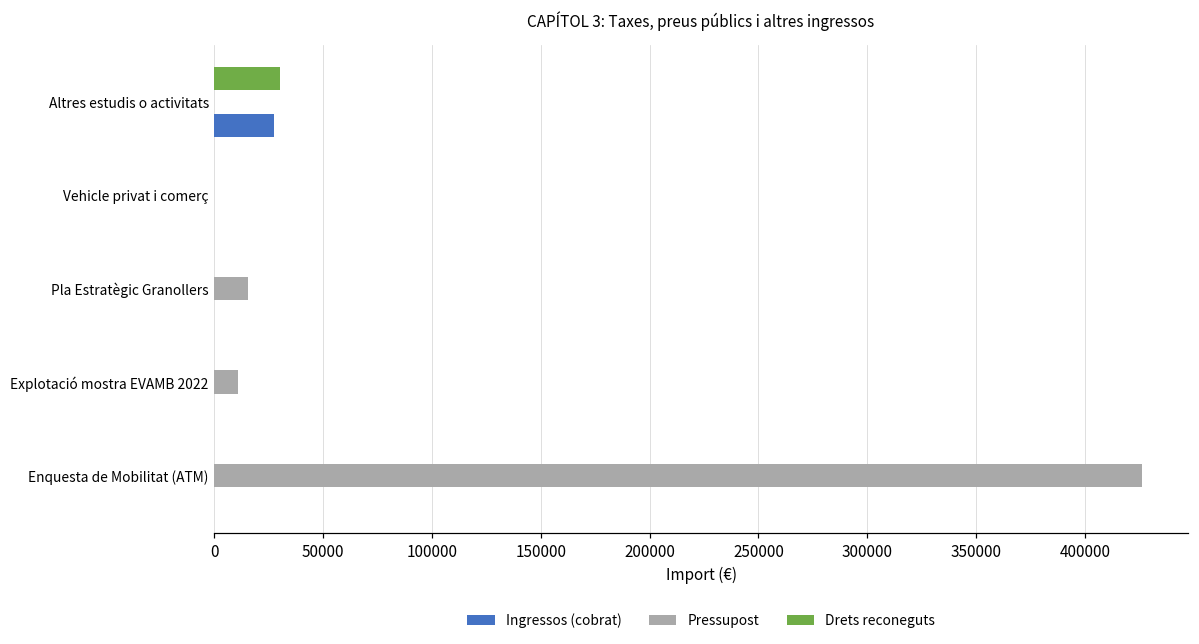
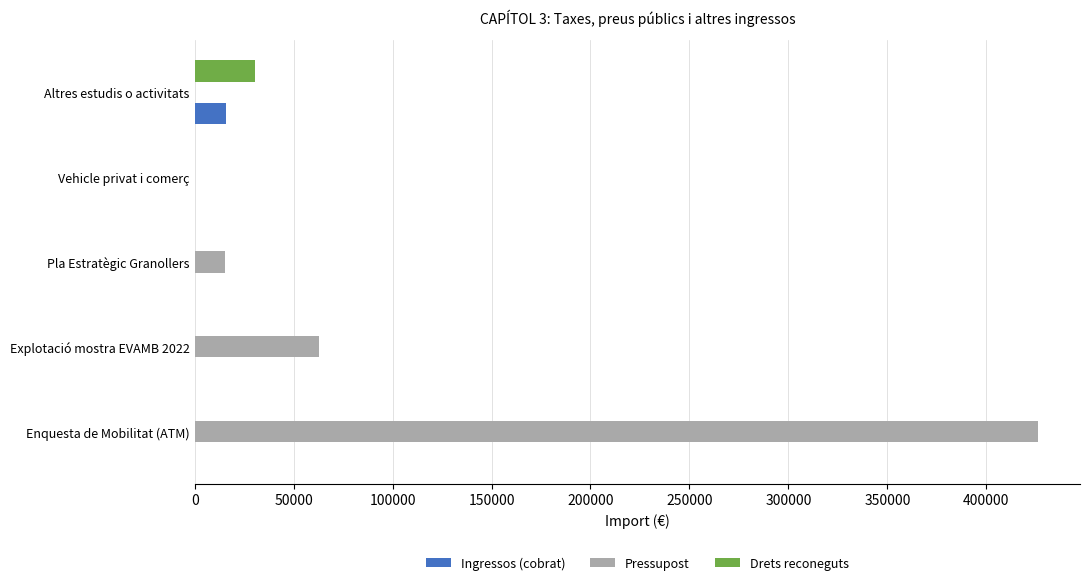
Ingressos (cobrat), Altres estudis o activitats: 27000 -> 16000
Pressupost, Explotació mostra EVAMB 2022: 11000 -> 63000
